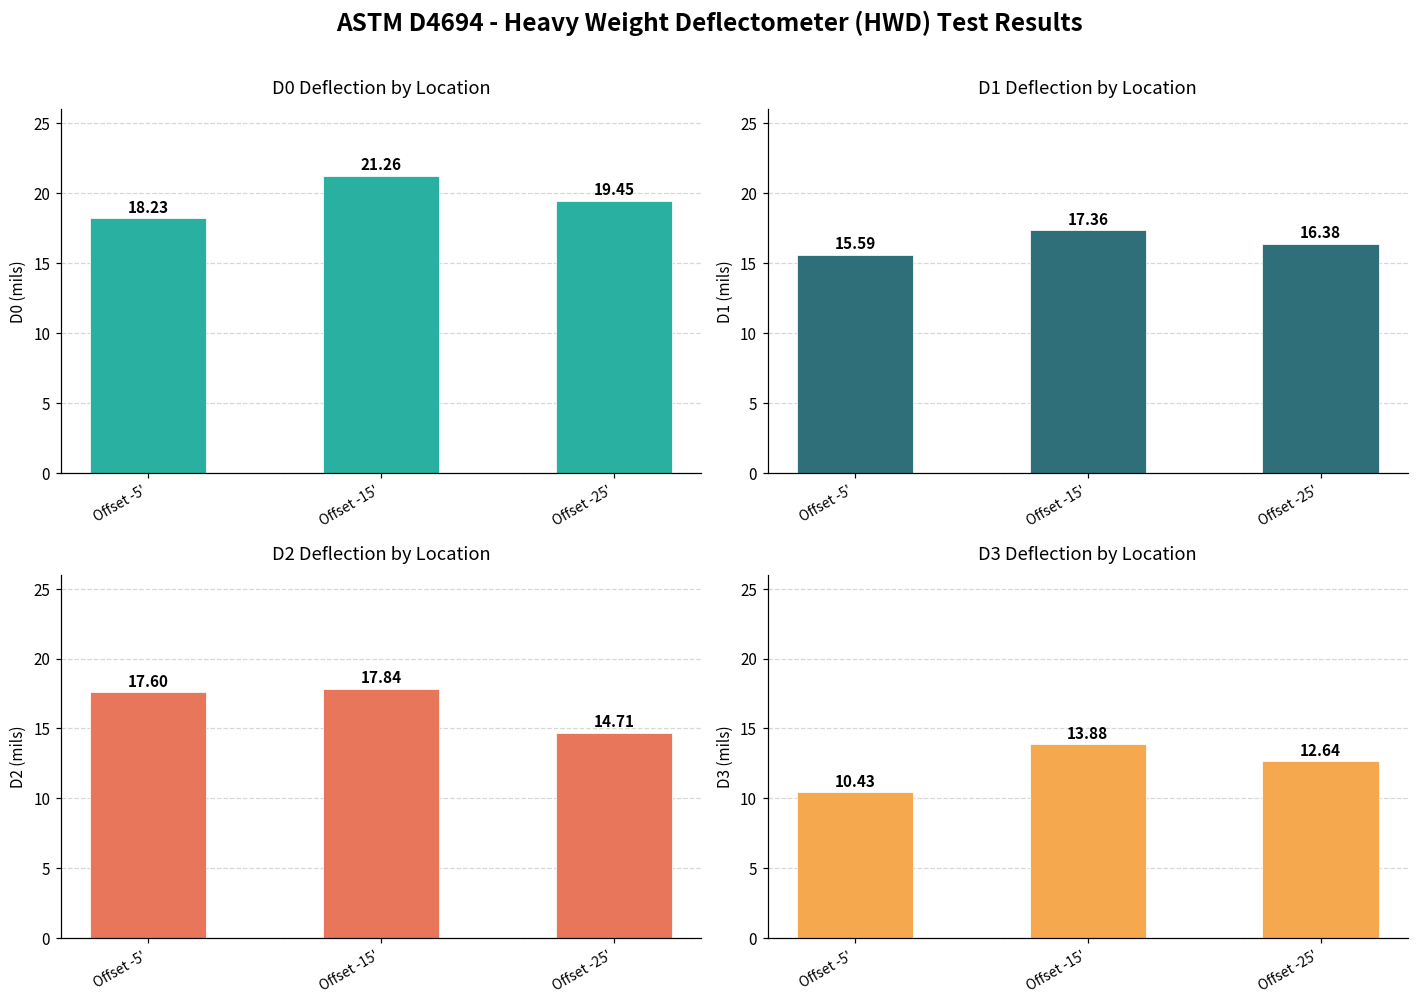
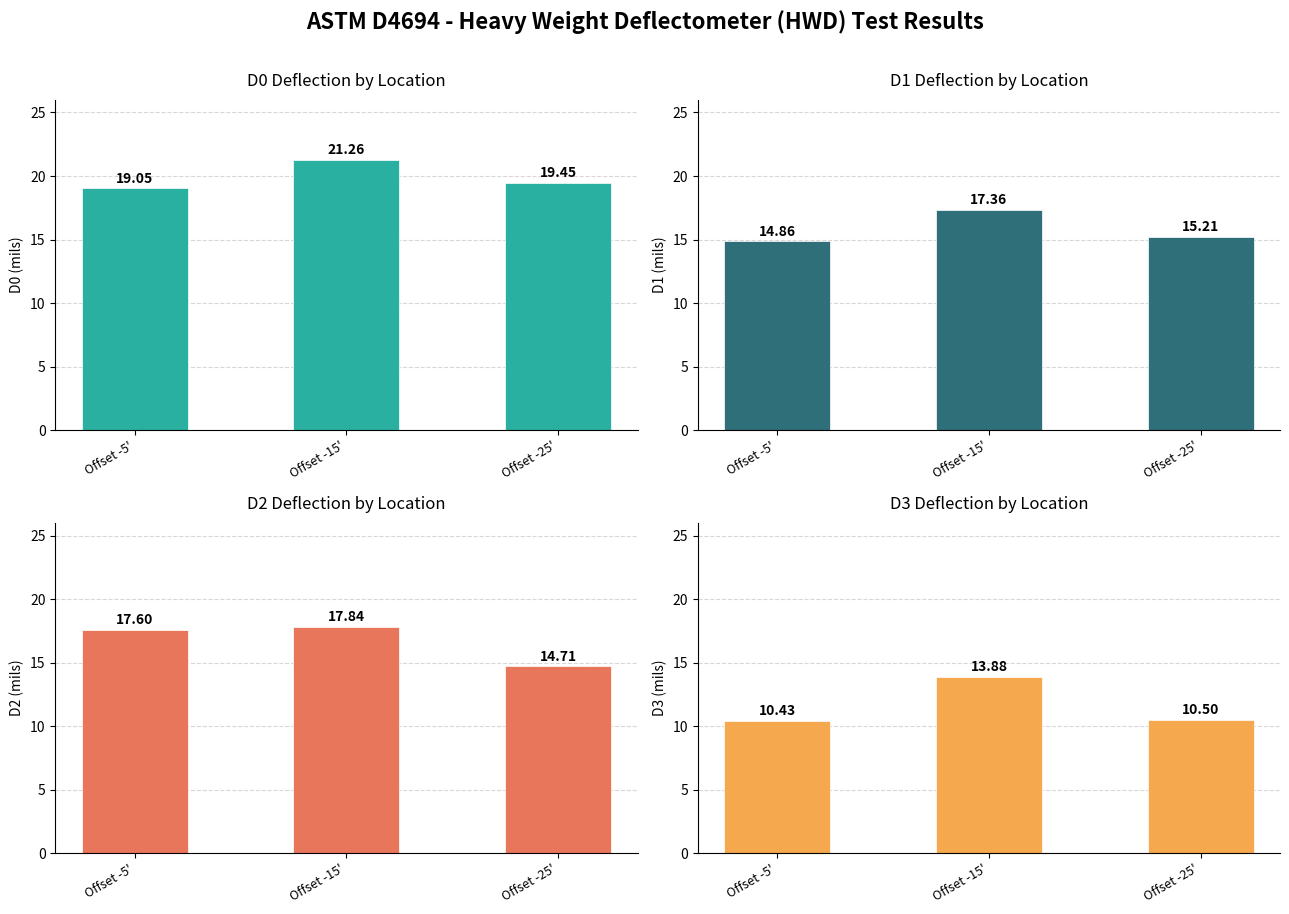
D0 Deflection by Location, Offset -5': 18.23 -> 19.05
D1 Deflection by Location, Offset -5': 15.59 -> 14.86
D1 Deflection by Location, Offset -25': 16.38 -> 15.21
D3 Deflection by Location, Offset -25': 12.64 -> 10.50
